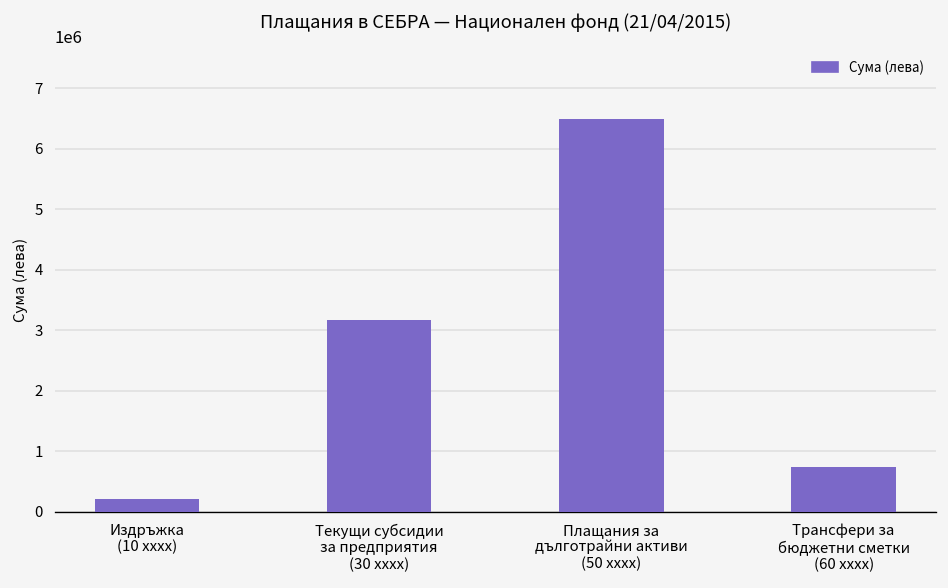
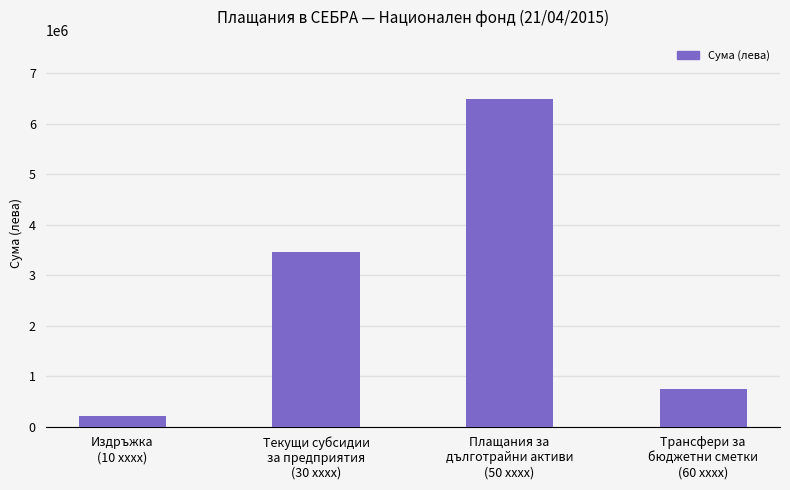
Текущи субсидии за предприятия (30 xxxx): 3200000 -> 3500000
